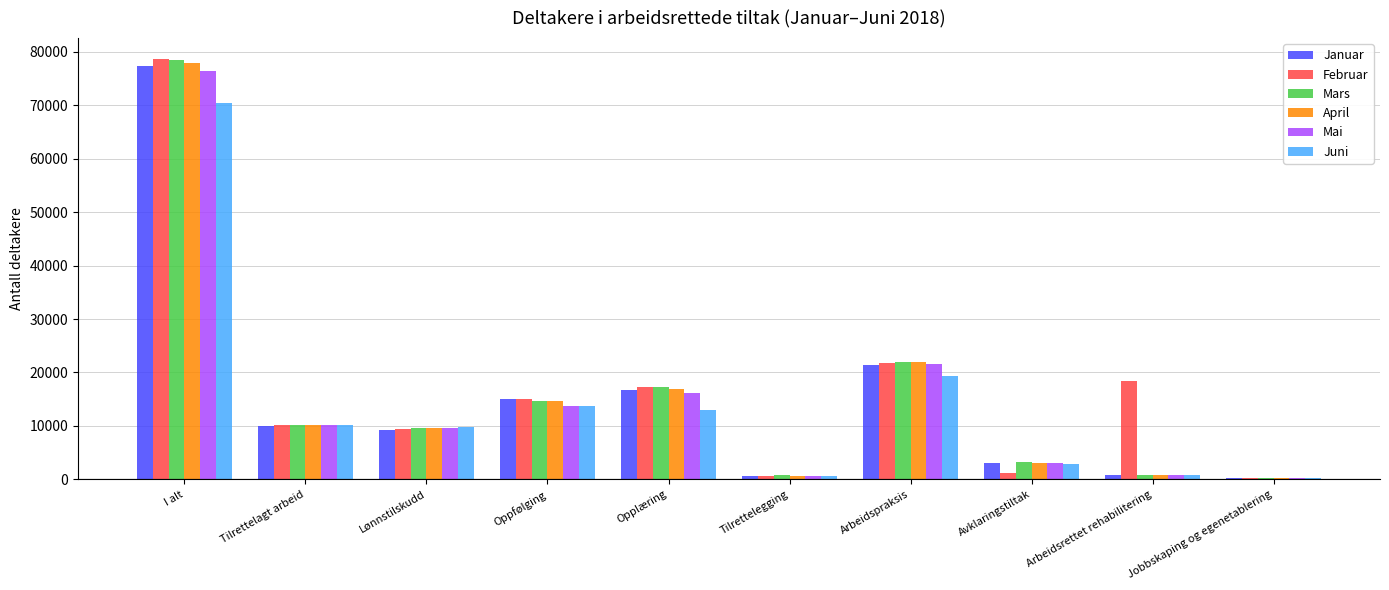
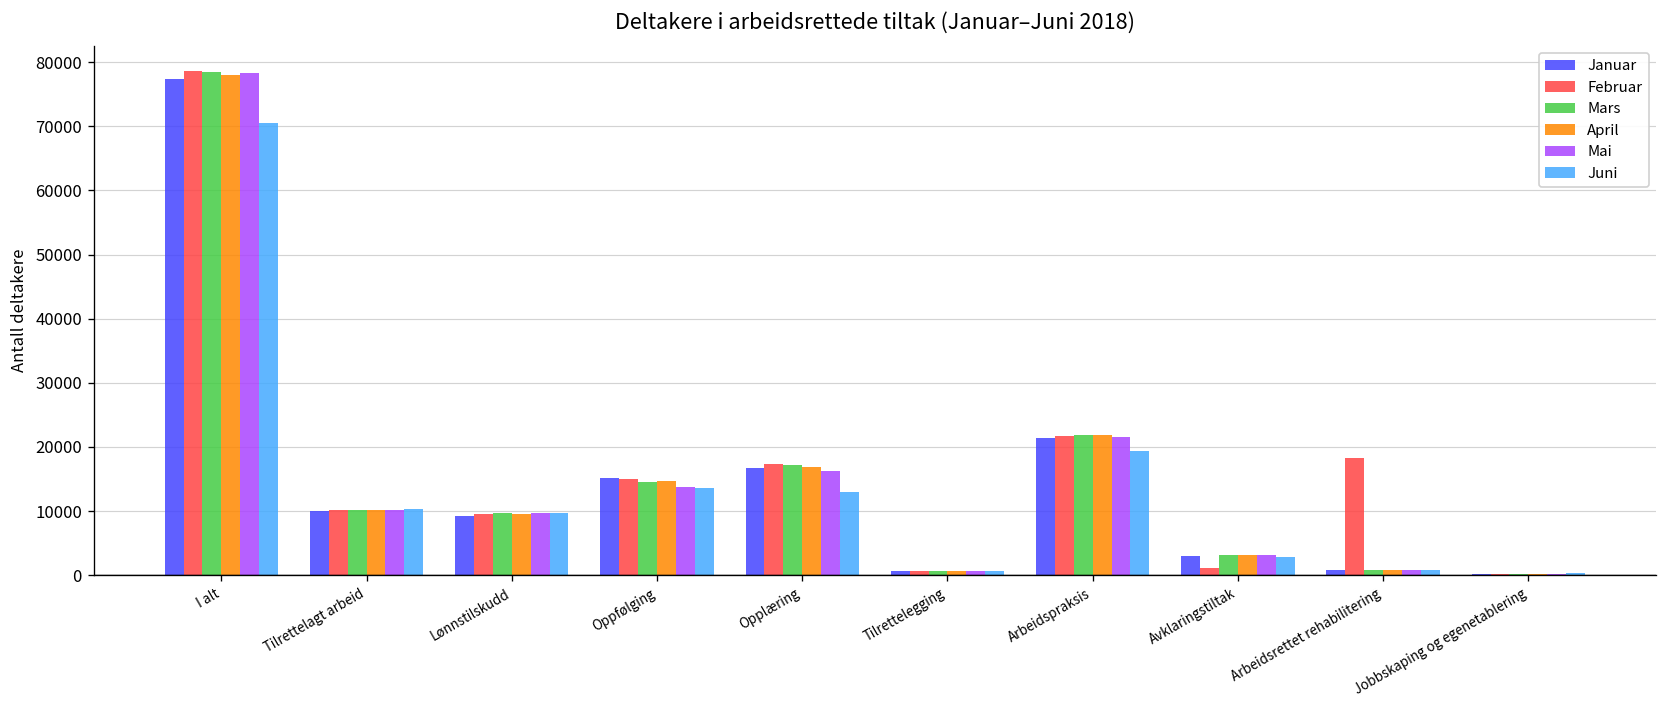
Mai, I alt: 76000 -> 78000
